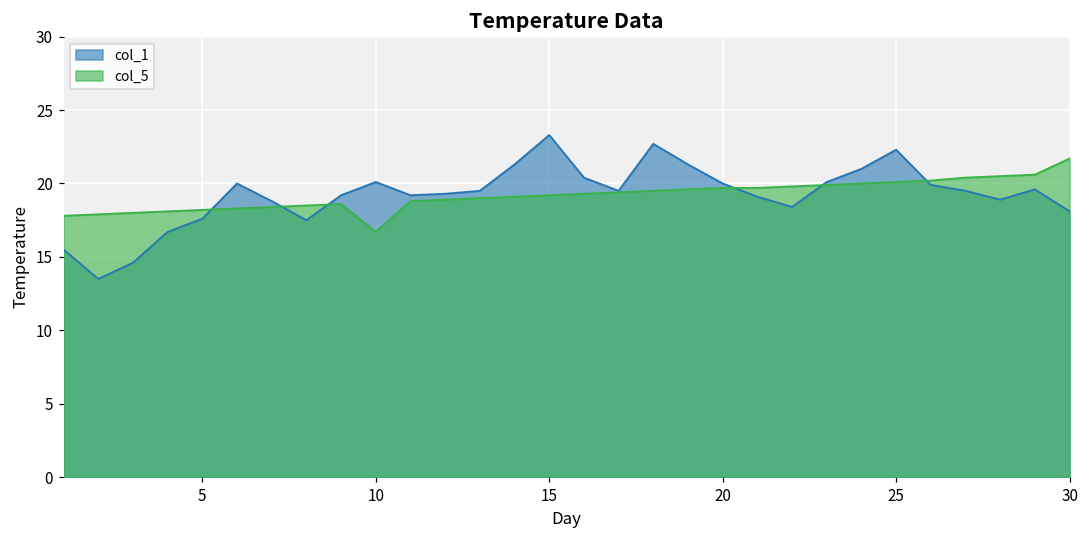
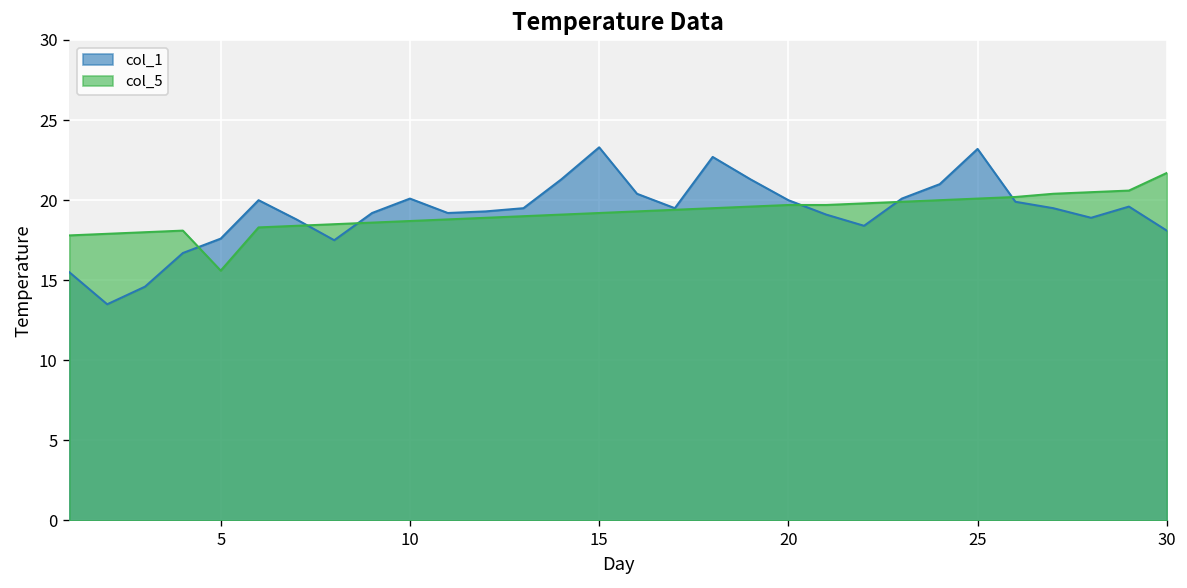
col_5, 5: 18.2 -> 15.6
col_5, 10: 16.7 -> 18.7
col_1, 25: 22.3 -> 23.2
